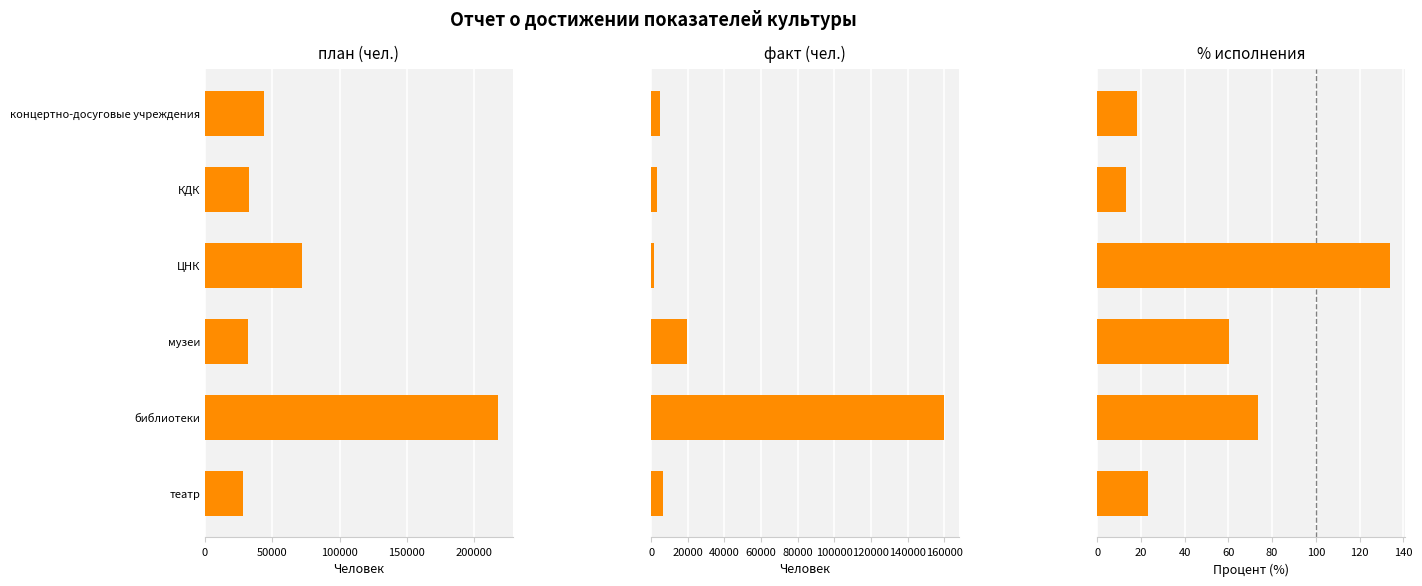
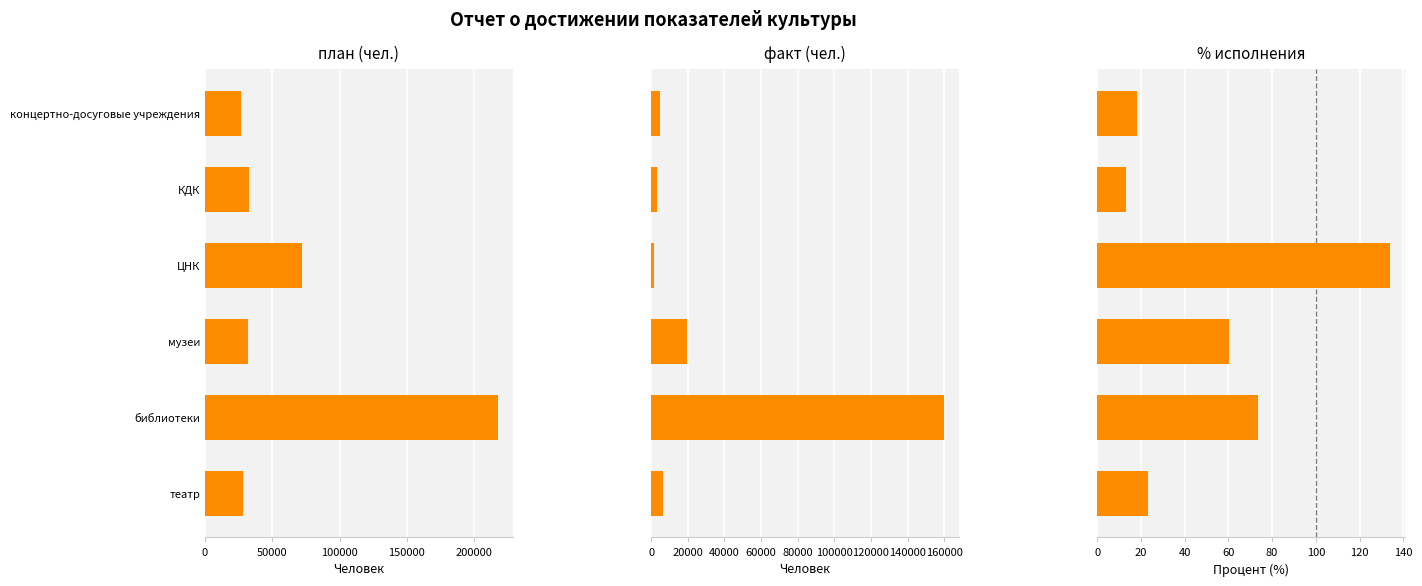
план (чел.), концертно-досуговые учреждения: 44000 -> 27000
